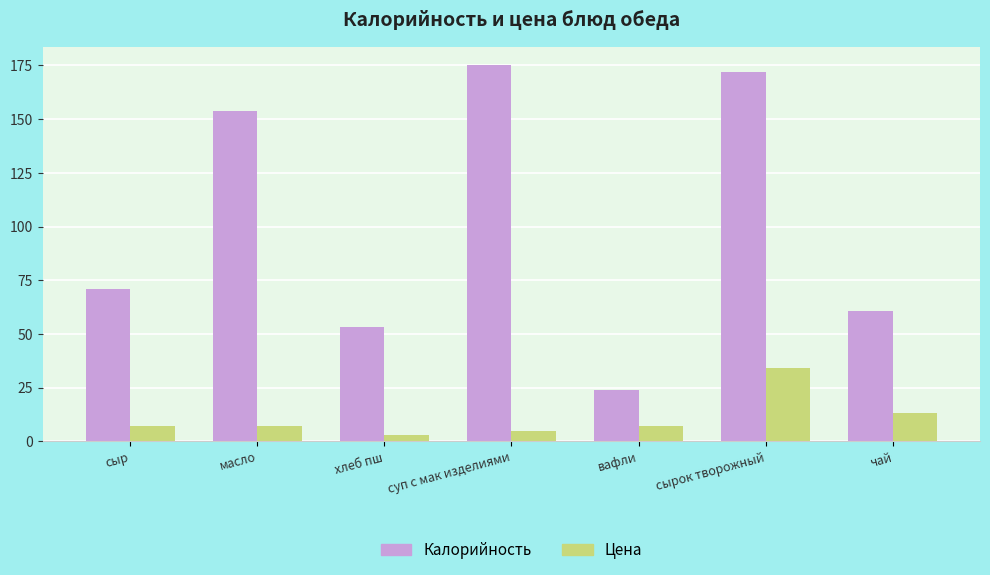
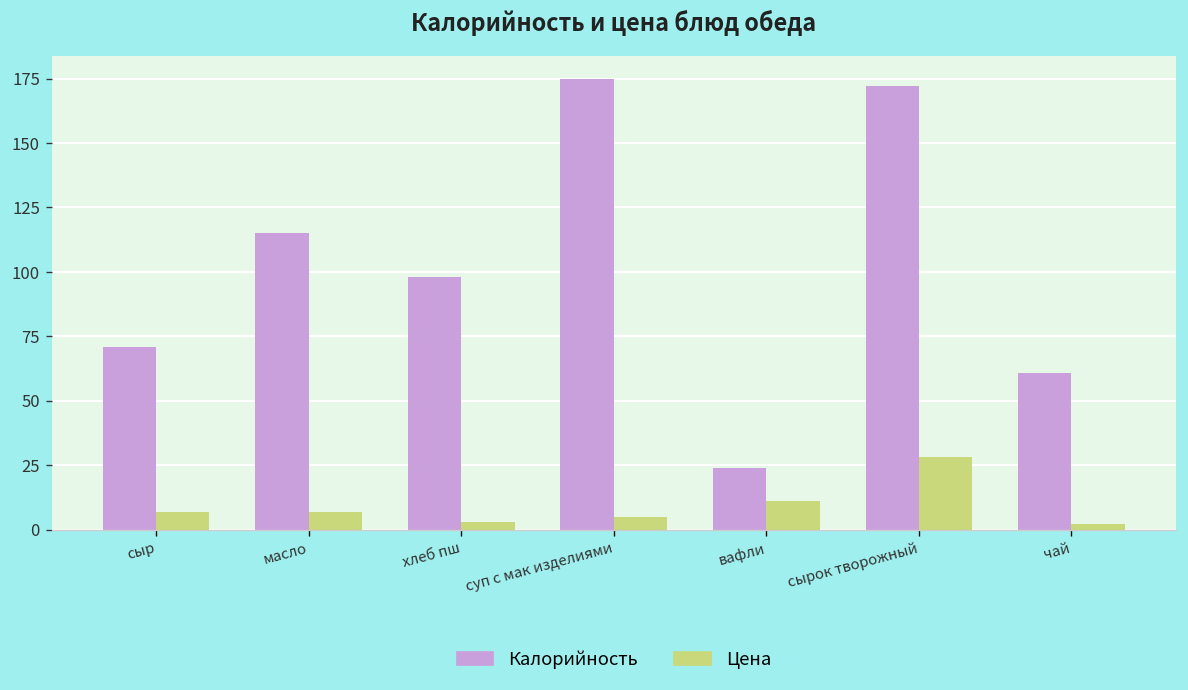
Калорийность, масло: 154 -> 115
Калорийность, хлеб пш: 53 -> 98
Цена, вафли: 7 -> 11
Цена, сырок творожный: 34 -> 28
Цена, чай: 13 -> 2
